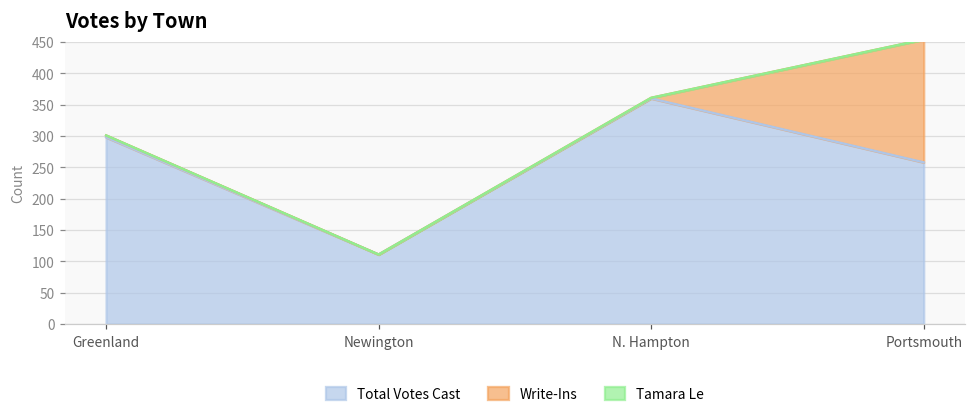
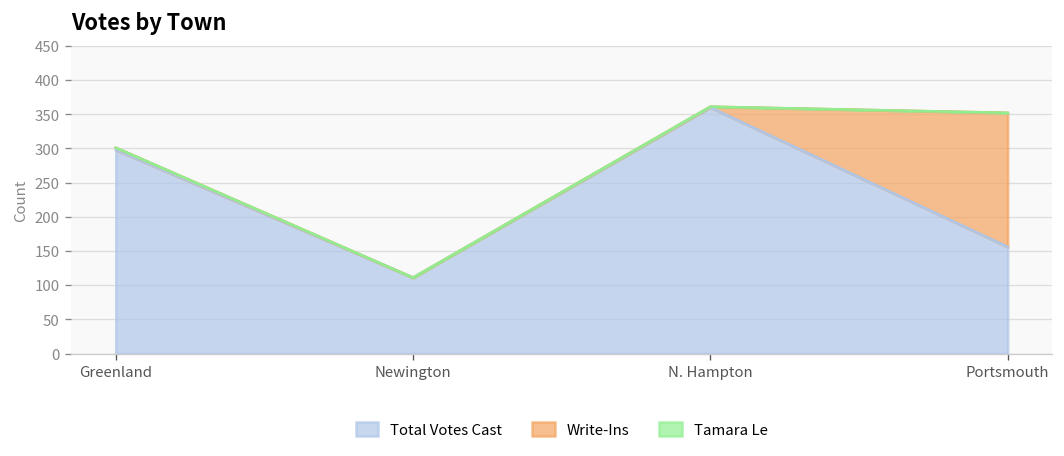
Total Votes Cast, Portsmouth: 260 -> 160
